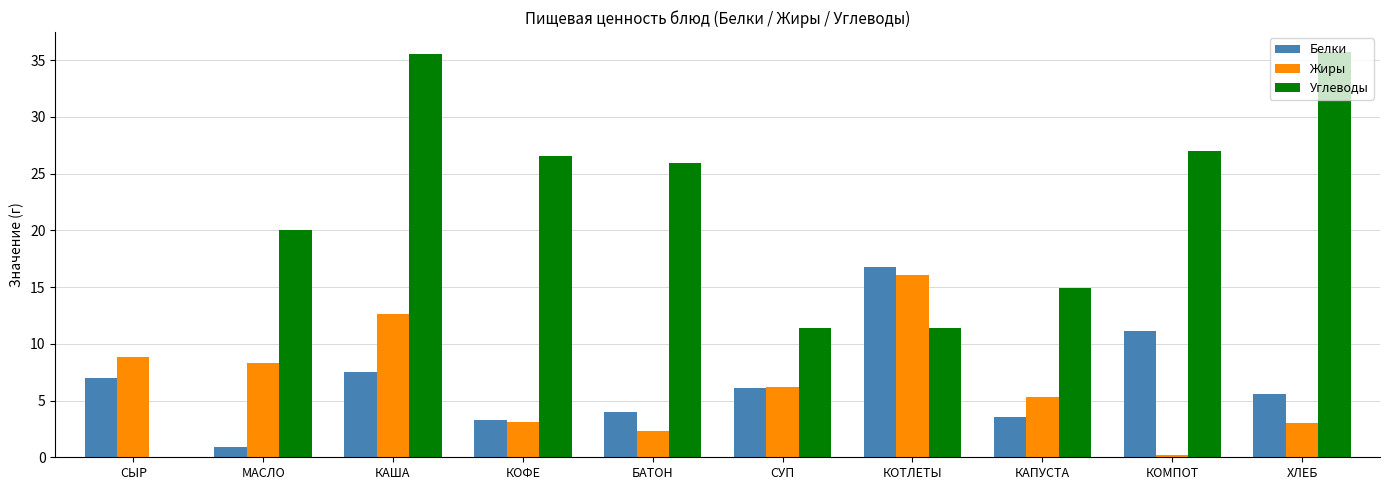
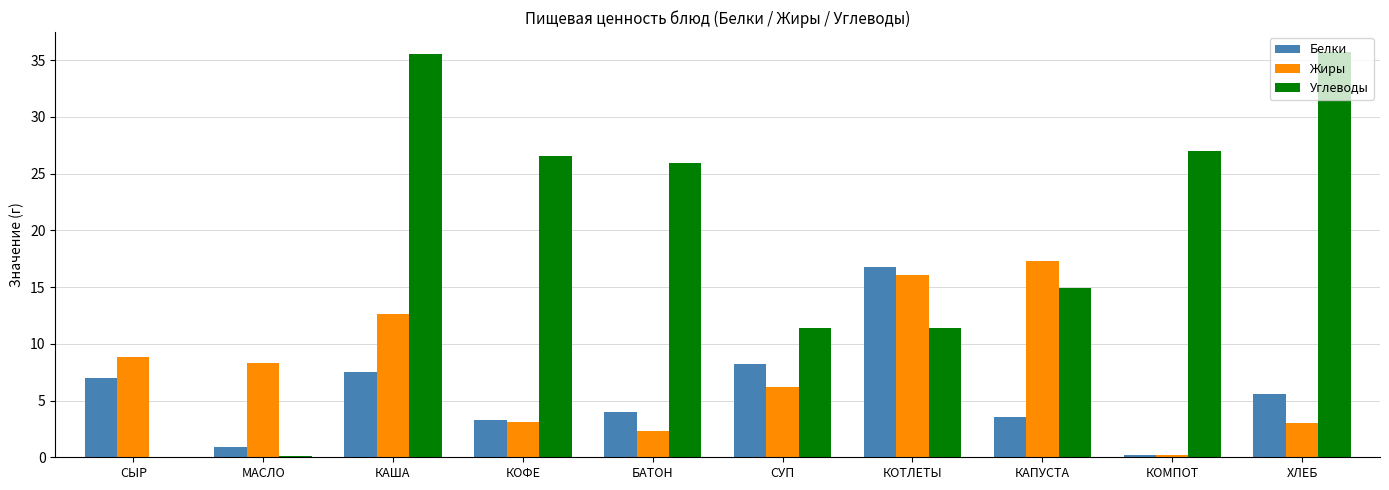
Углеводы, МАСЛО: 20.0 -> 0.1
Белки, СУП: 6.1 -> 8.2
Жиры, КАПУСТА: 5.3 -> 17.3
Белки, КОМПОТ: 11.1 -> 0.2
